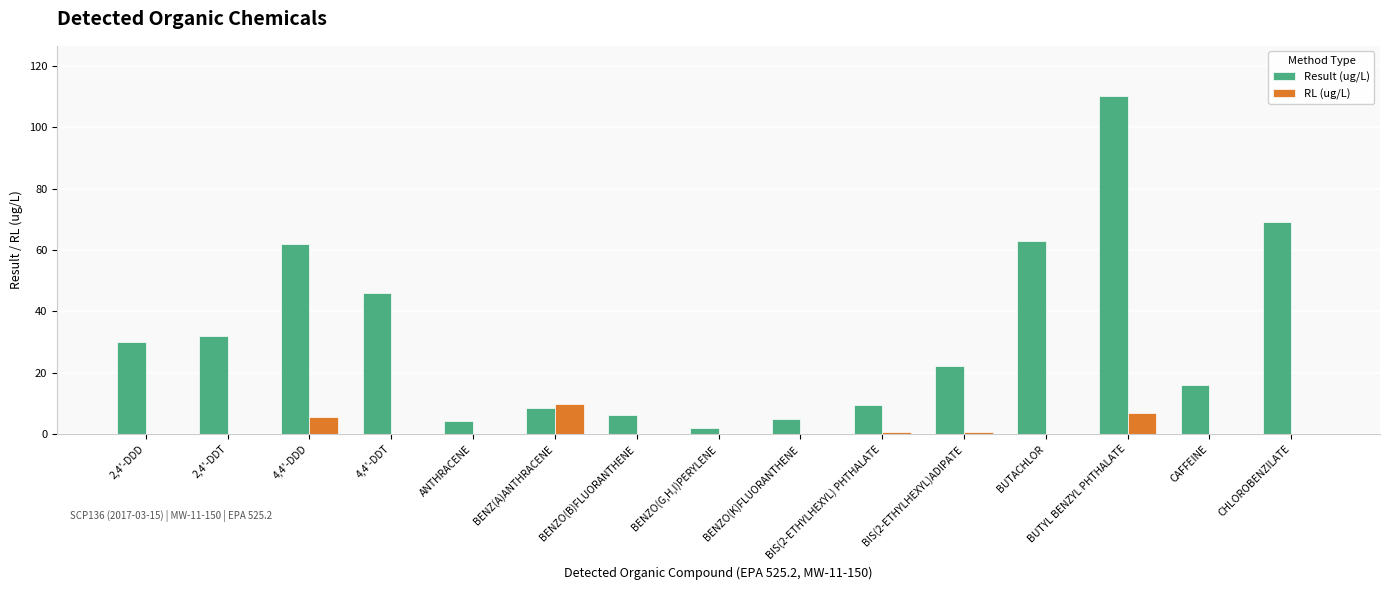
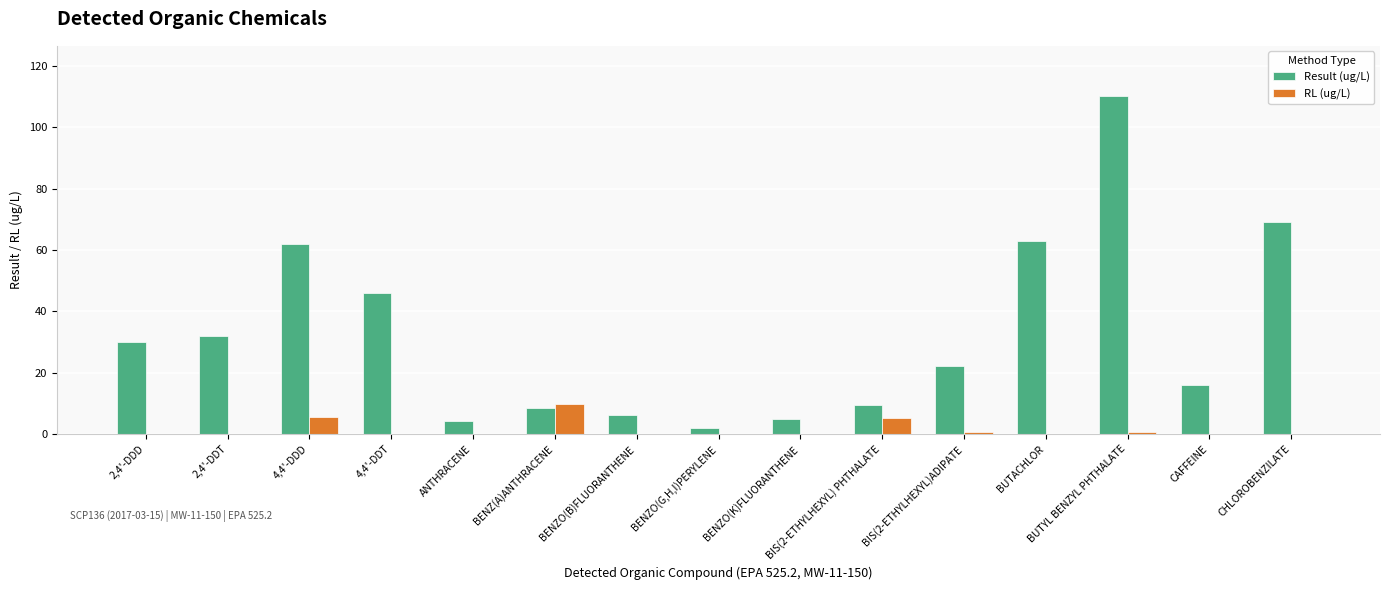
RL (ug/L), BIS(2-ETHYLHEXYL) PHTHALATE: 1 -> 5
RL (ug/L), BUTYL BENZYL PHTHALATE: 7 -> 1
